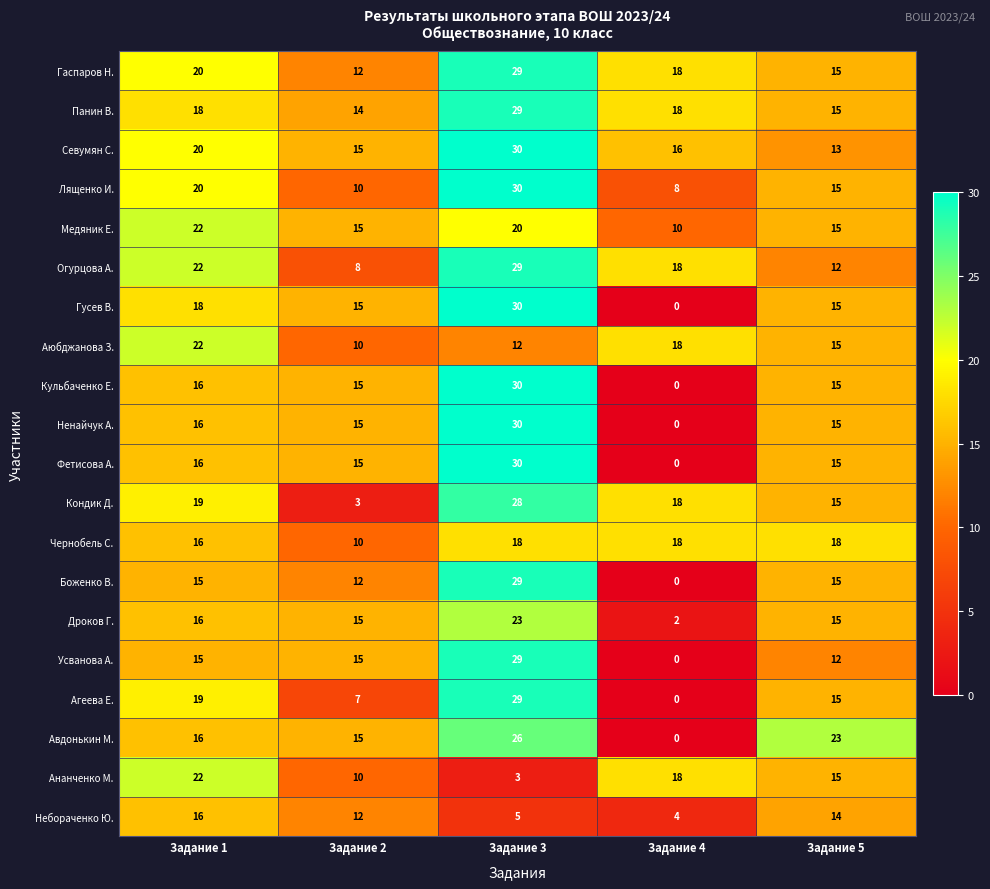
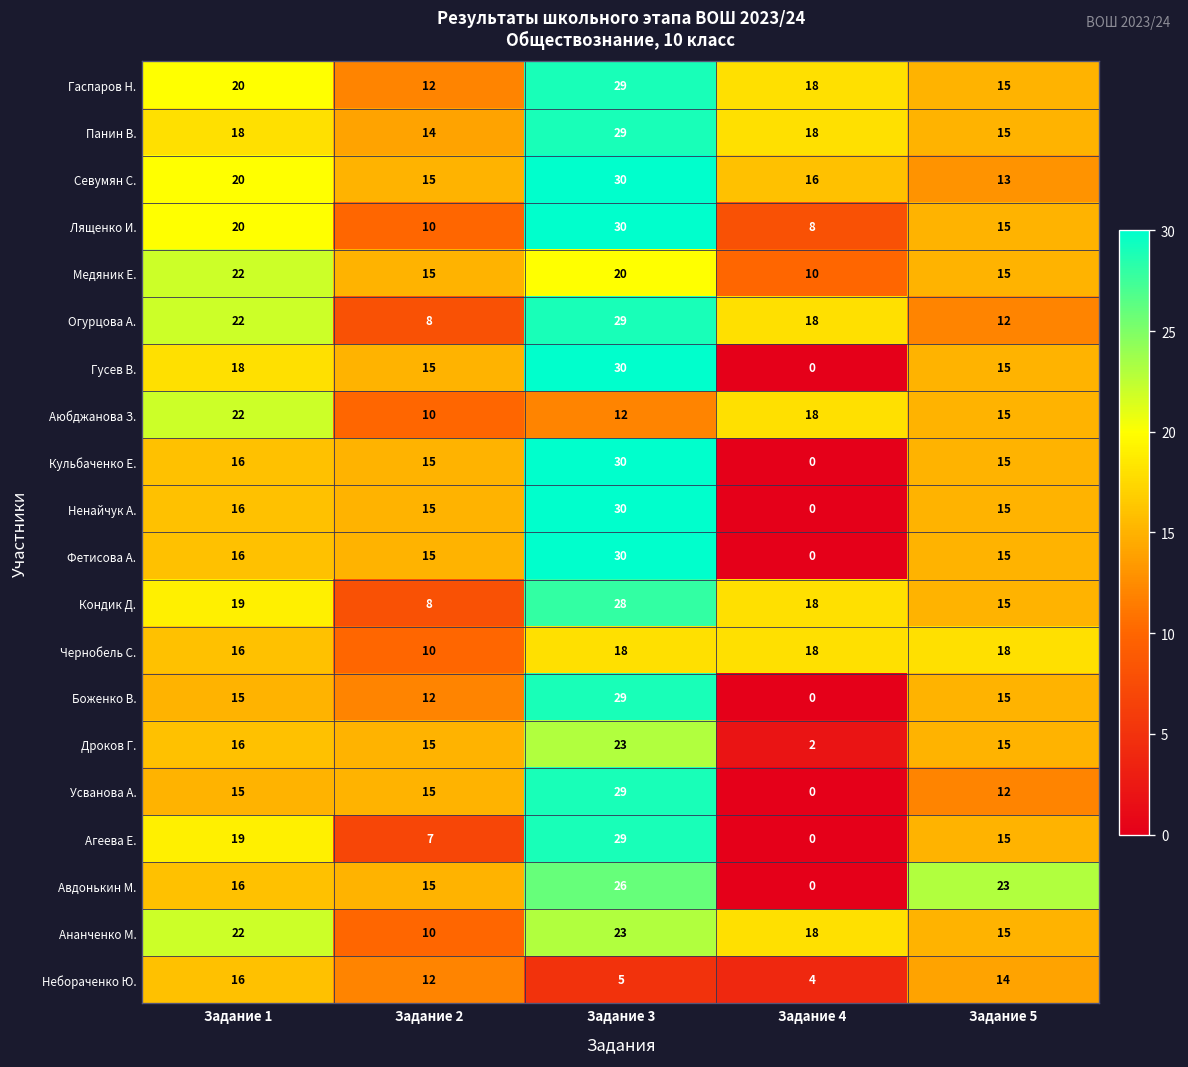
Кондик Д., Задание 2: 3 -> 8
Ананченко М., Задание 3: 3 -> 23
